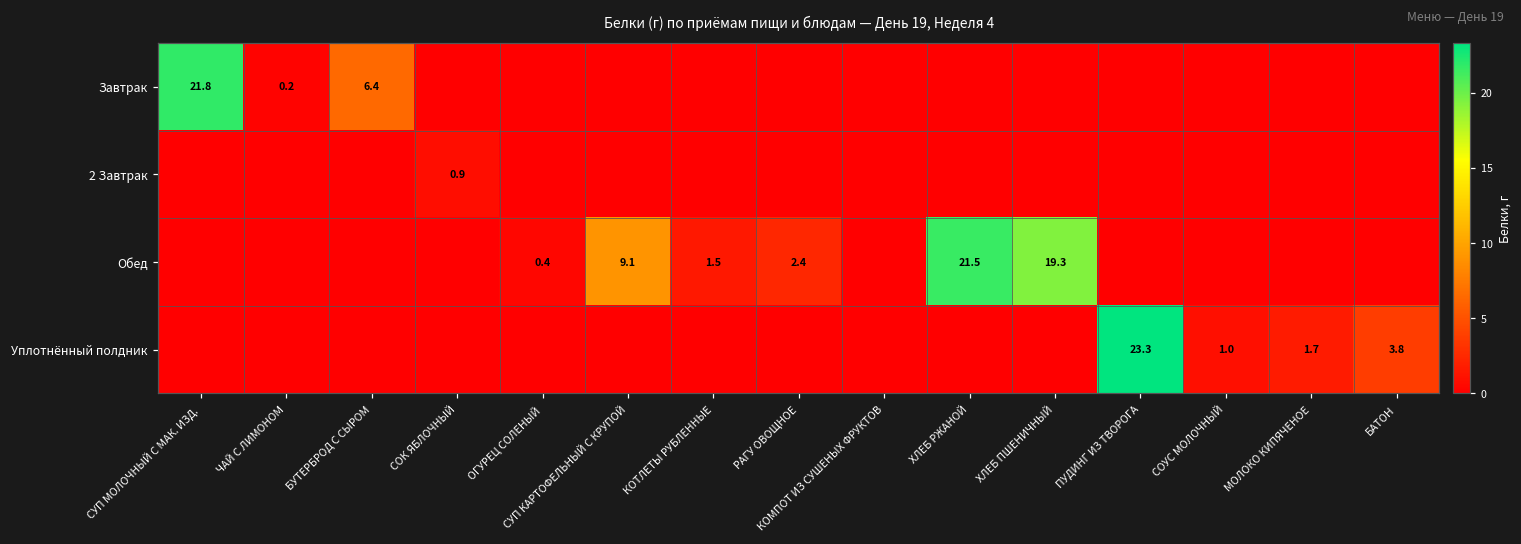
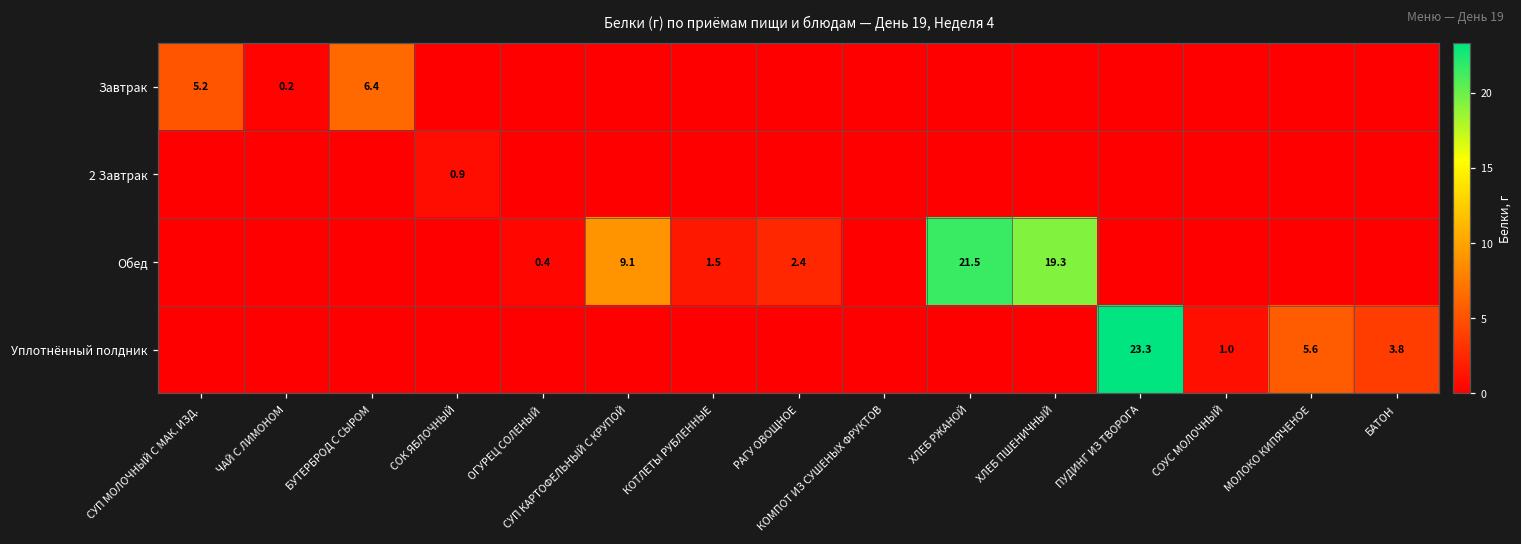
Завтрак, СУП МОЛОЧНЫЙ С МАК. ИЗД.: 21.8 -> 5.2
Уплотнённый полдник, МОЛОКО КИПЯЧЕНОЕ: 1.7 -> 5.6
